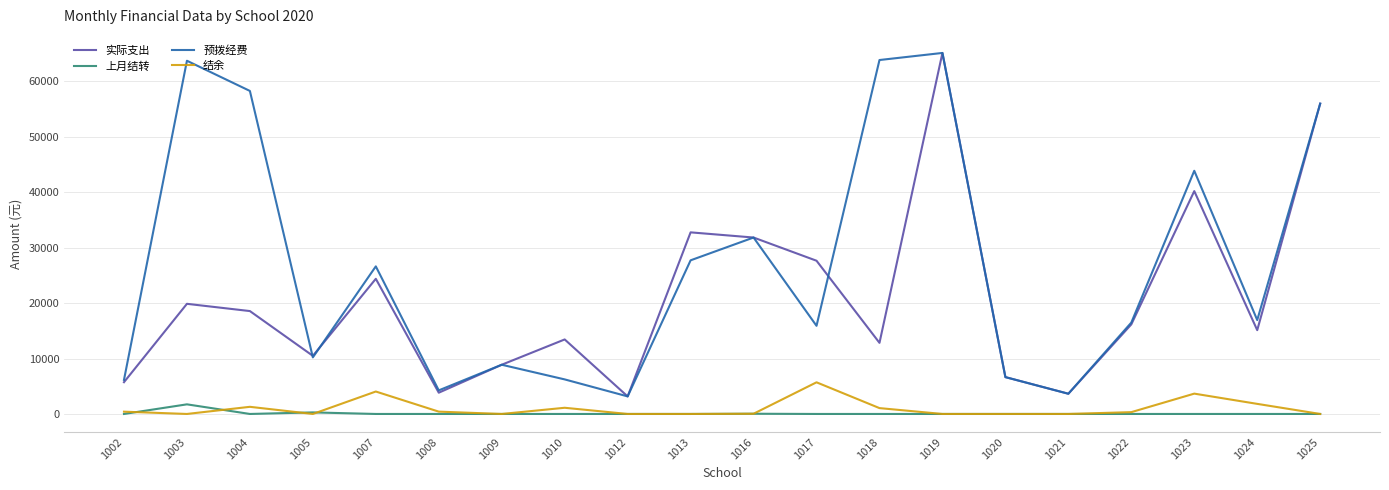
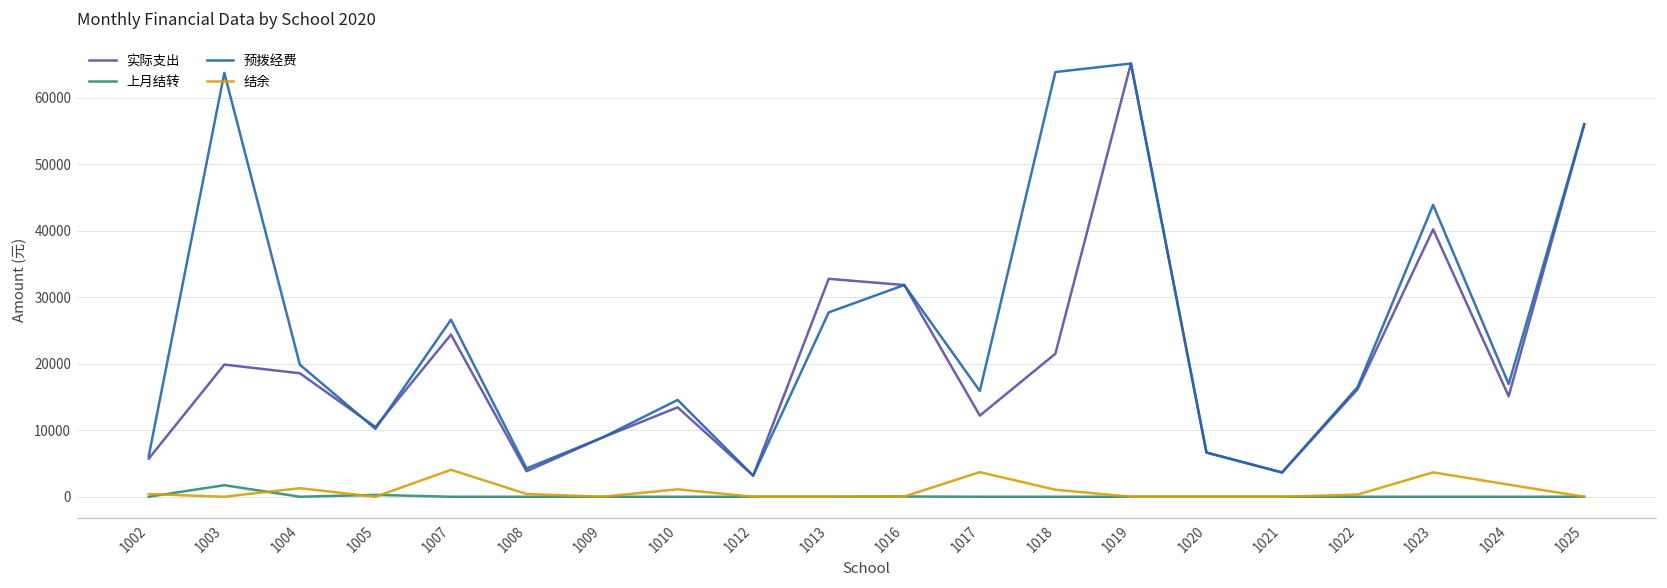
预拨经费, 1004: 58000 -> 20000
预拨经费, 1010: 6000 -> 15000
实际支出, 1017: 28000 -> 12000
结余, 1017: 6000 -> 4000
实际支出, 1018: 13000 -> 22000
